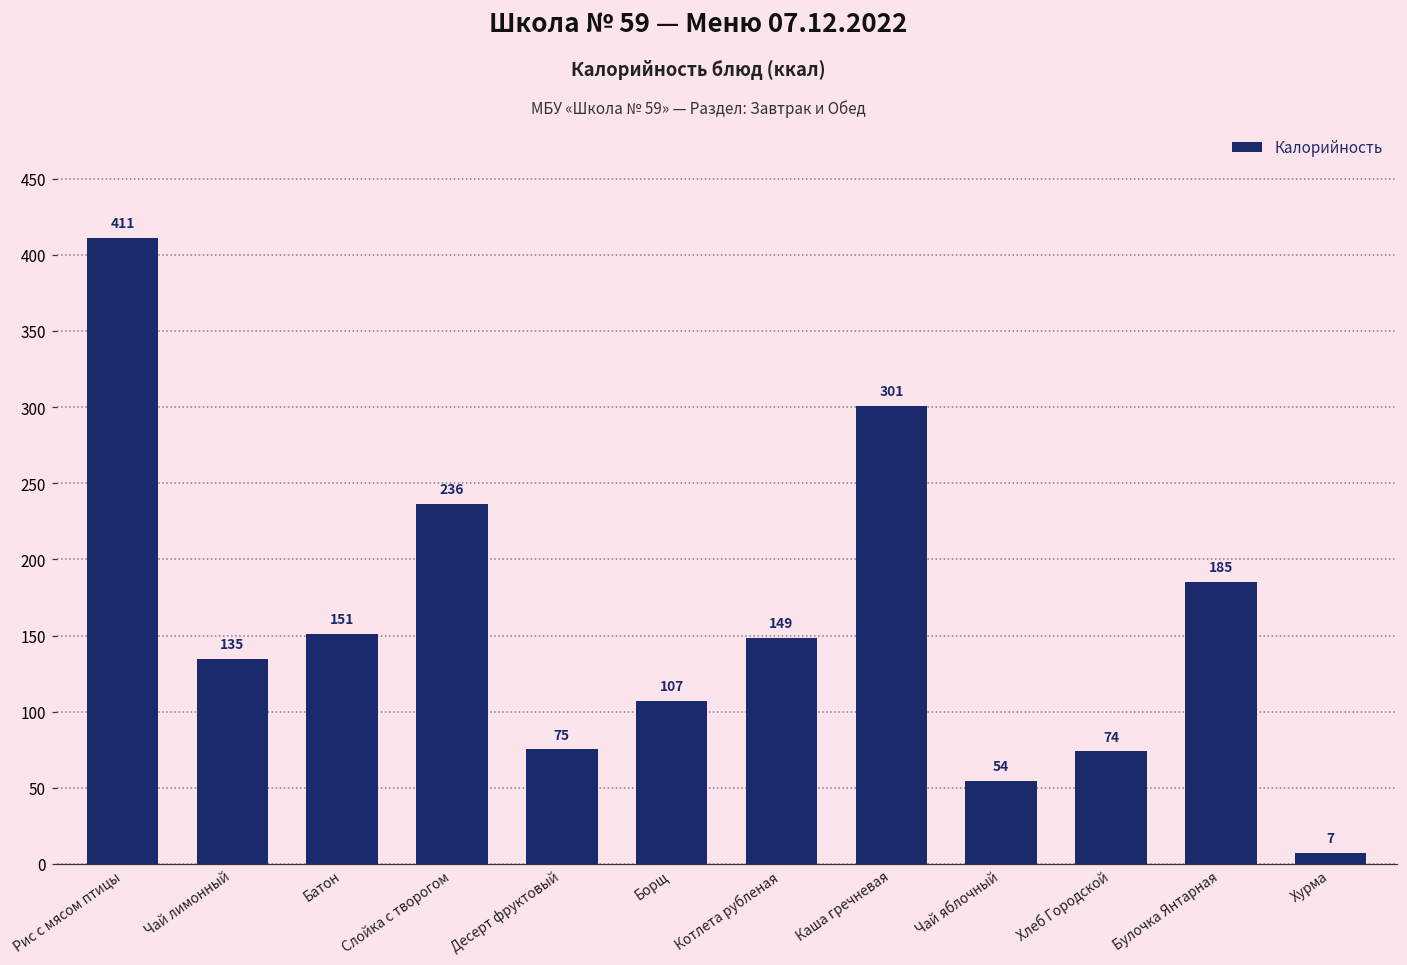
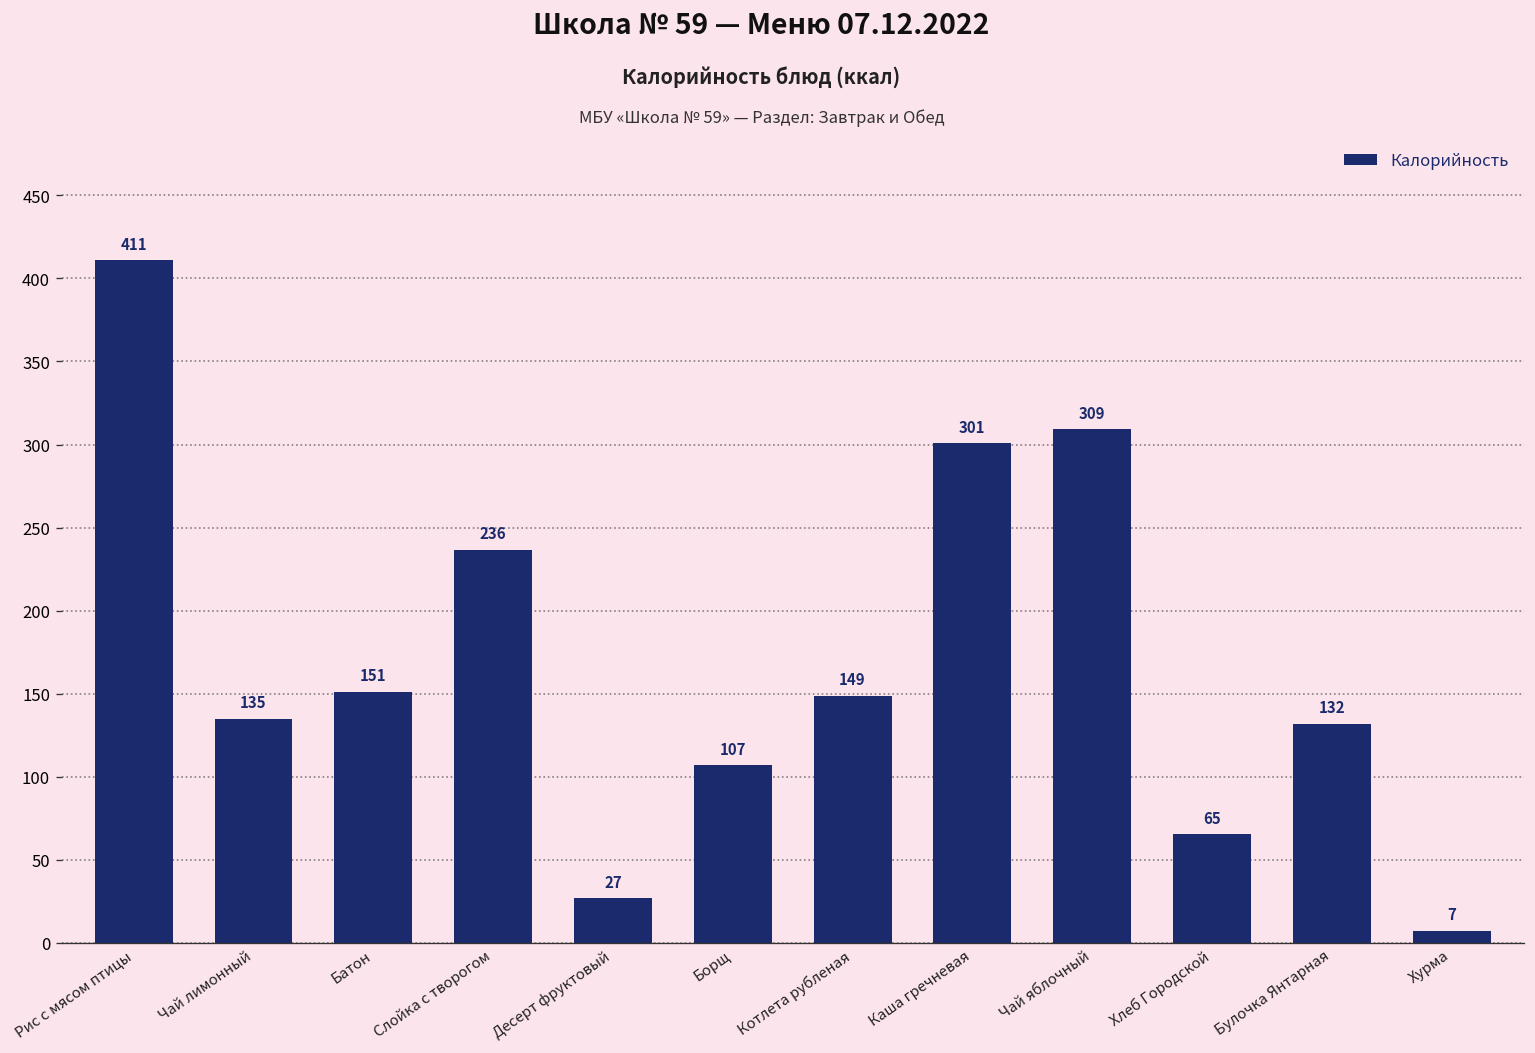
Десерт фруктовый: 75 -> 27
Чай яблочный: 54 -> 309
Хлеб Городской: 74 -> 65
Булочка Янтарная: 185 -> 132
